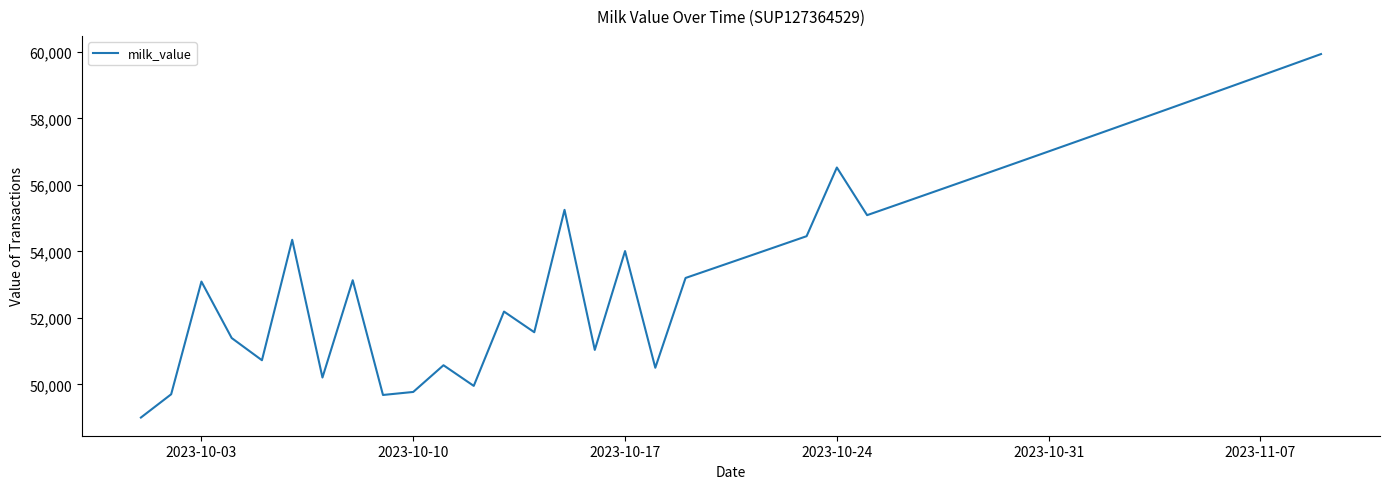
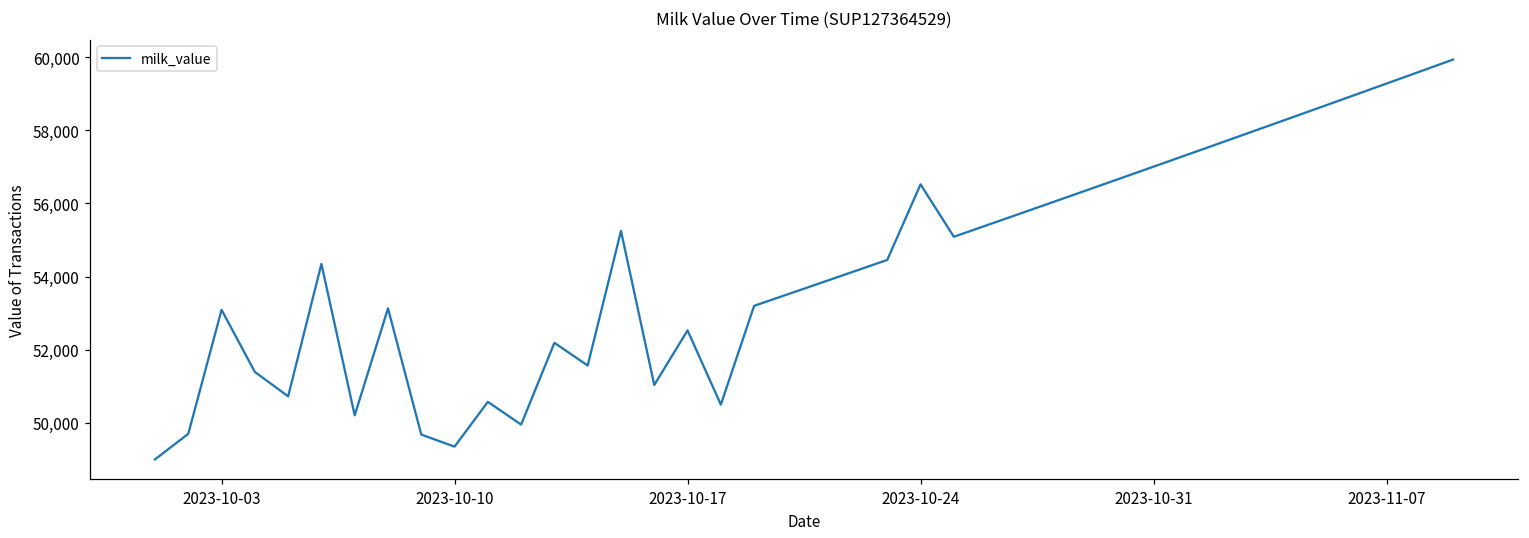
2023-10-10: 49,800 -> 49,300
2023-10-17: 54,000 -> 52,500
